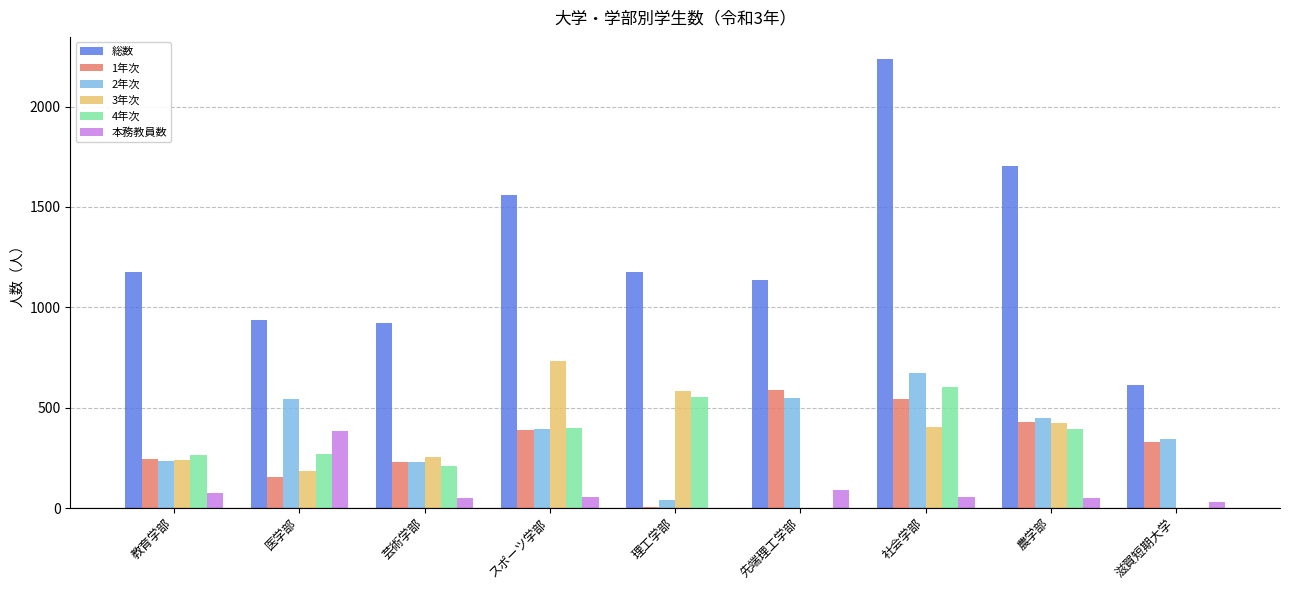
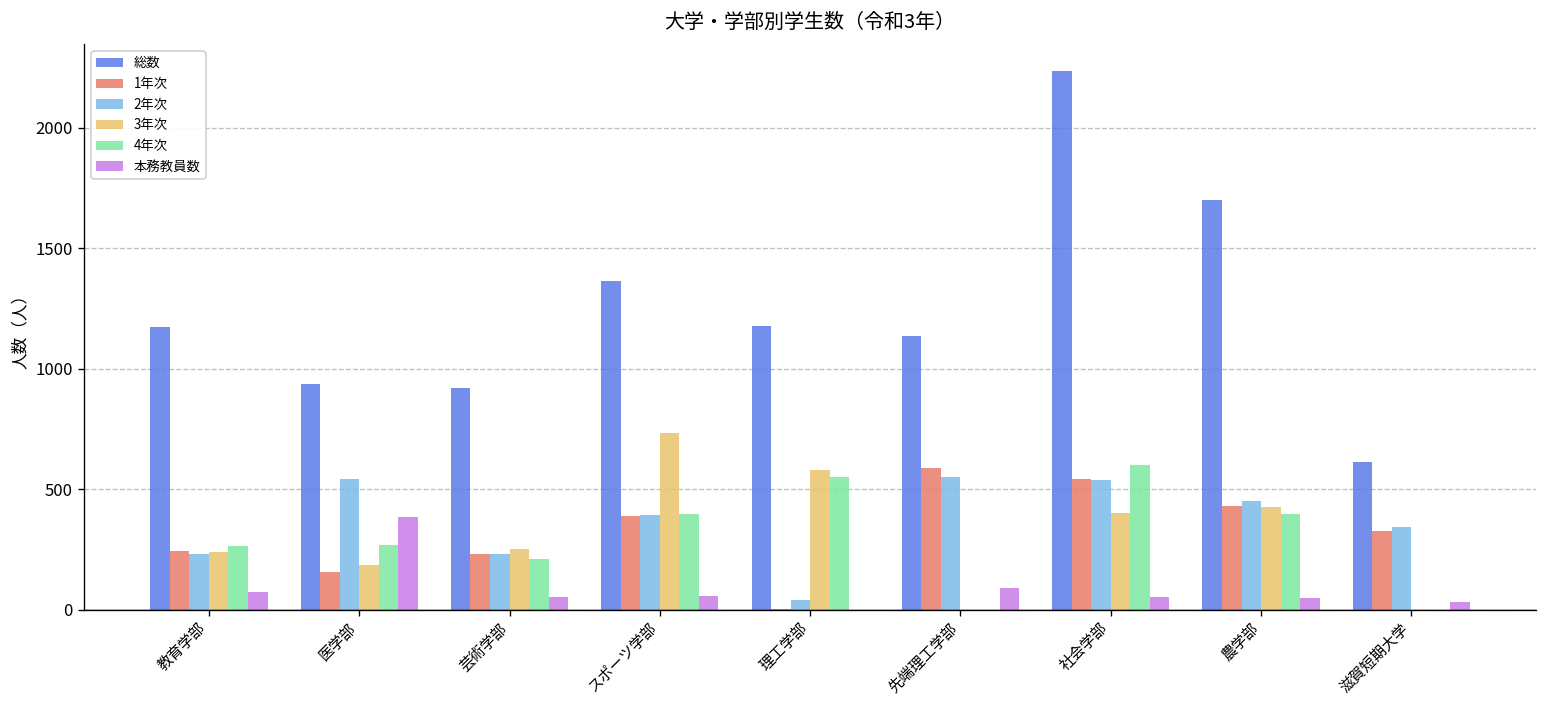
総数, スポーツ学部: 1560 -> 1360
2年次, 社会学部: 670 -> 540
